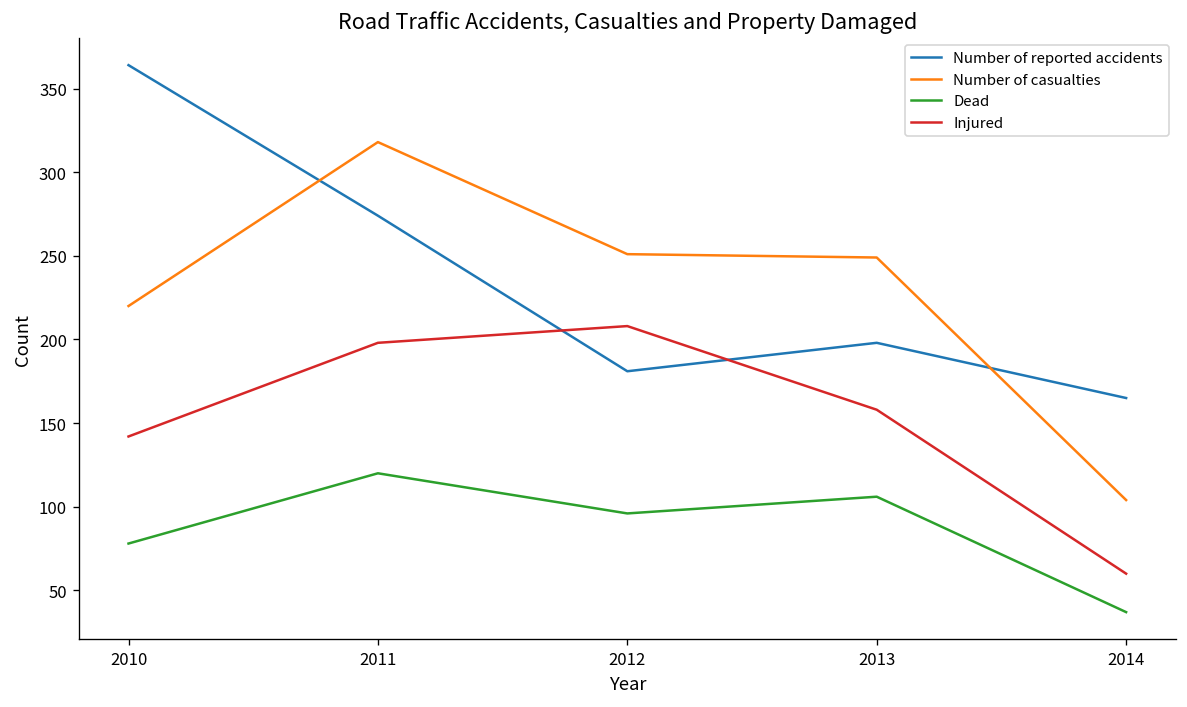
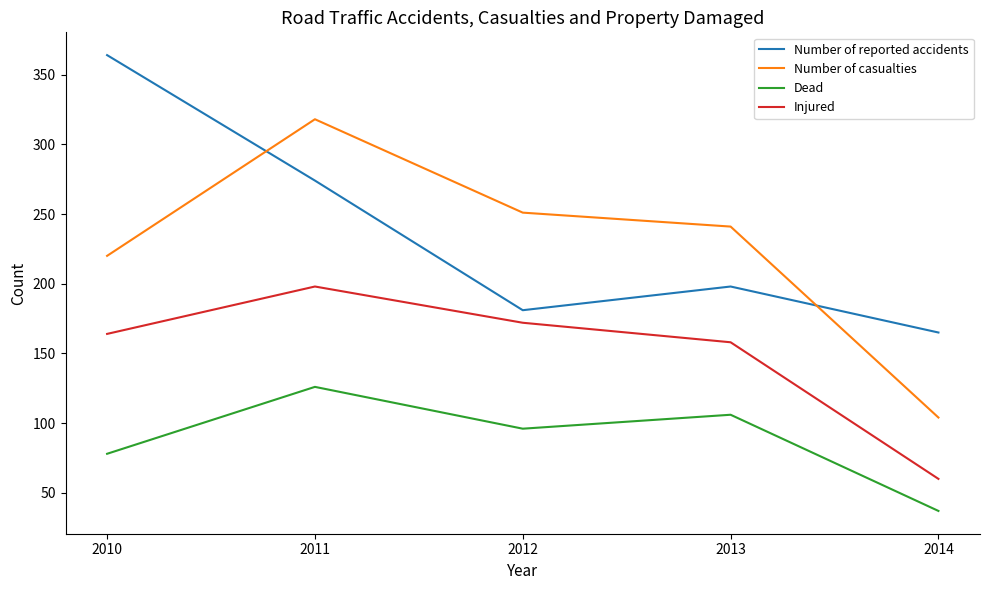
Injured, 2010: 142 -> 164
Dead, 2011: 120 -> 126
Injured, 2012: 208 -> 172
Number of casualties, 2013: 249 -> 241
